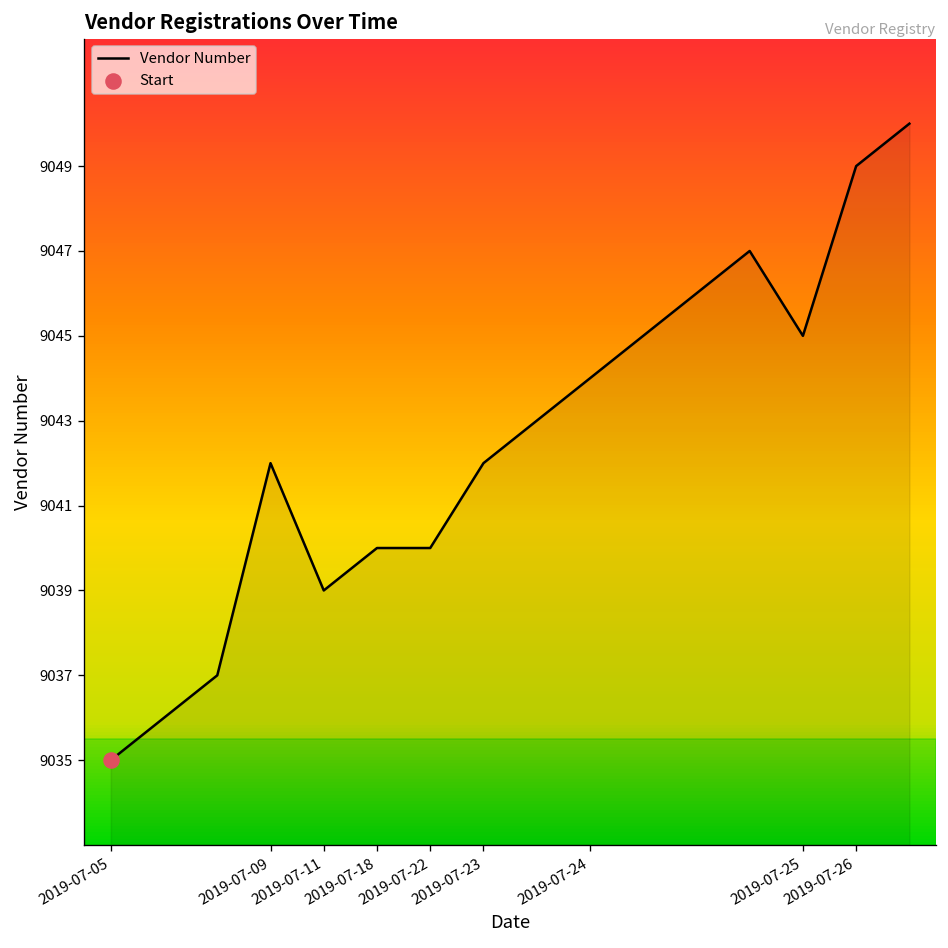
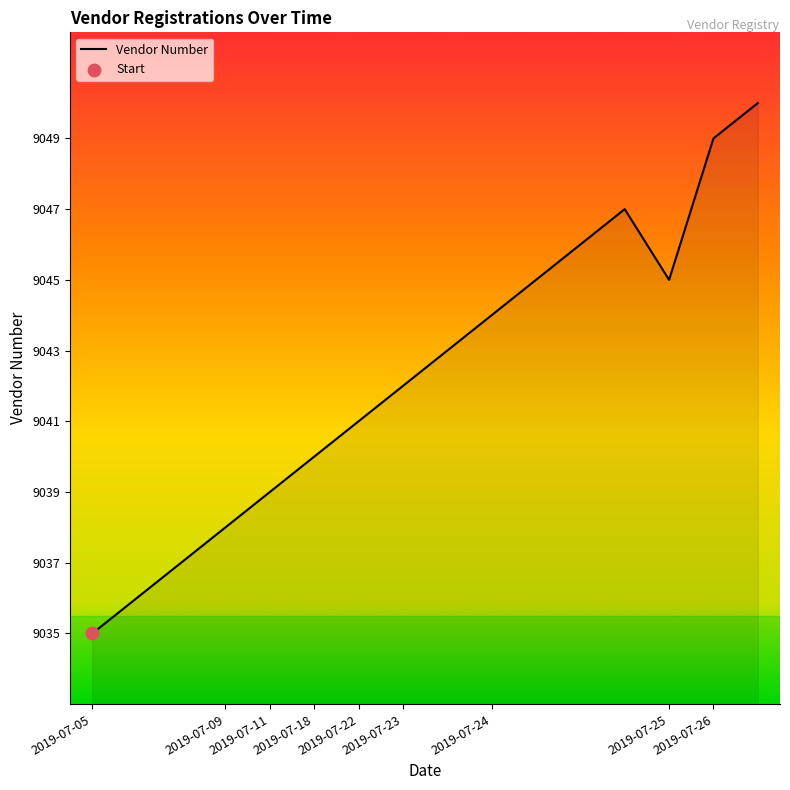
Vendor Number, 2019-07-09: 9042 -> 9038
Vendor Number, 2019-07-22: 9040 -> 9041
